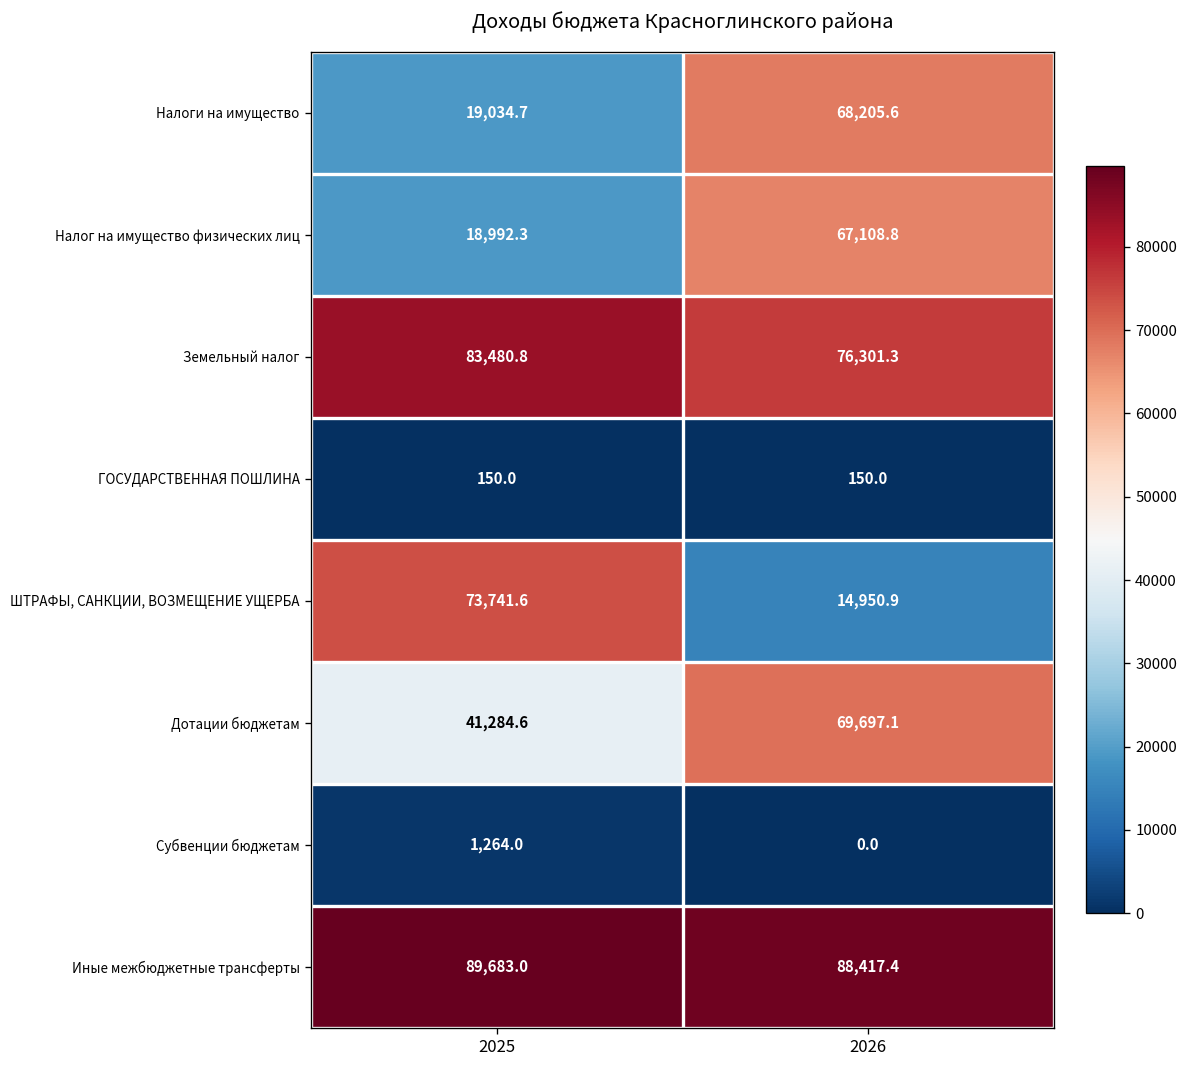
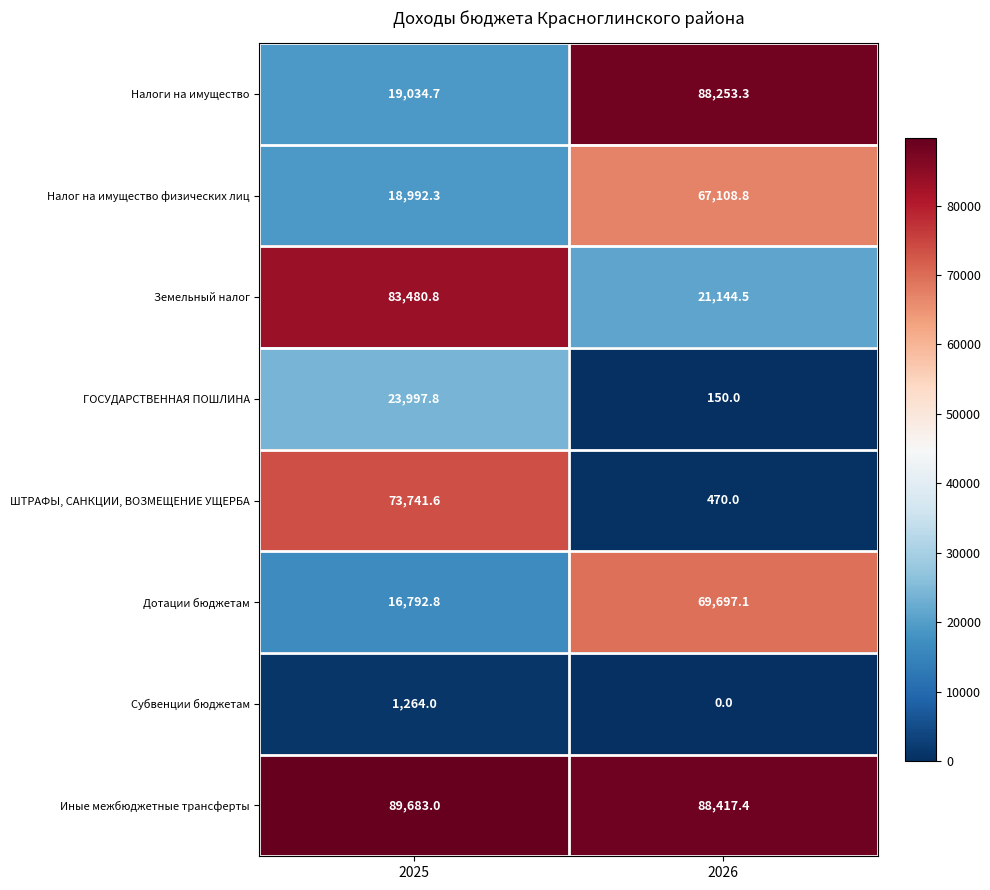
Налоги на имущество, 2026: 68,205.6 -> 88,253.3
Земельный налог, 2026: 76,301.3 -> 21,144.5
ГОСУДАРСТВЕННАЯ ПОШЛИНА, 2025: 150.0 -> 23,997.8
ШТРАФЫ, САНКЦИИ, ВОЗМЕЩЕНИЕ УЩЕРБА, 2026: 14,950.9 -> 470.0
Дотации бюджетам, 2025: 41,284.6 -> 16,792.8
